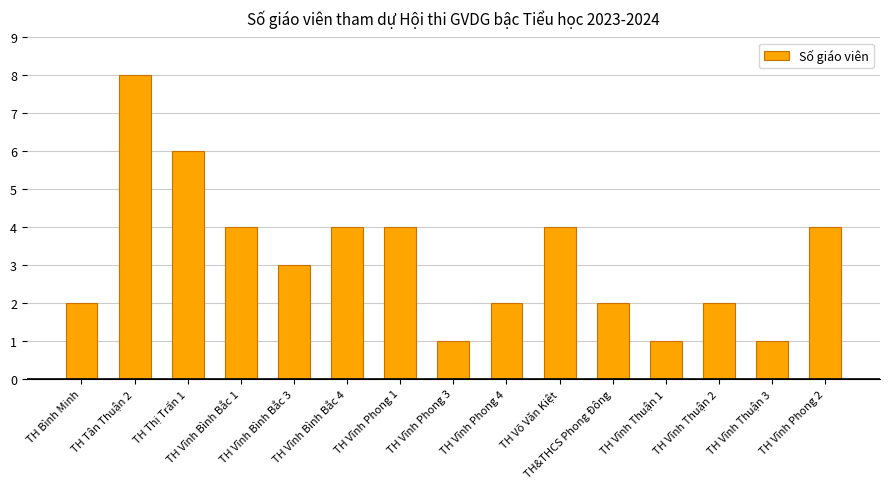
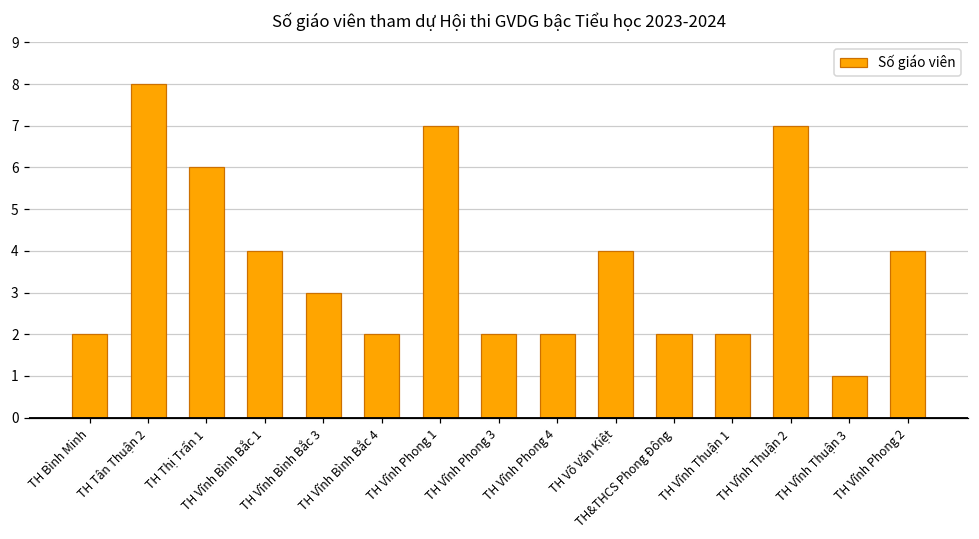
TH Vĩnh Bình Bắc 4: 4 -> 2
TH Vĩnh Phong 1: 4 -> 7
TH Vĩnh Phong 3: 1 -> 2
TH Vĩnh Thuận 1: 1 -> 2
TH Vĩnh Thuận 2: 2 -> 7
